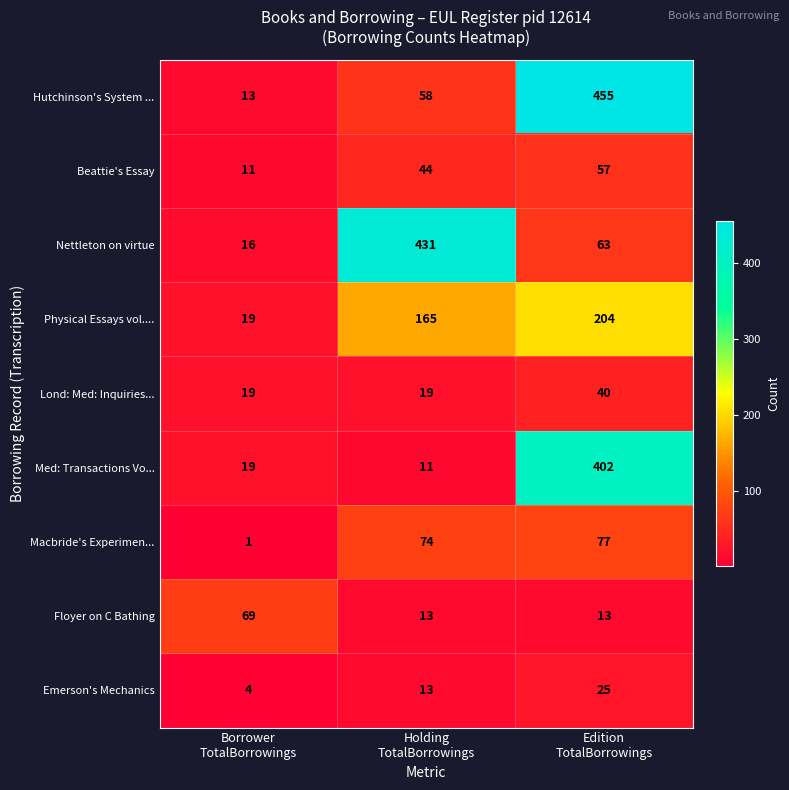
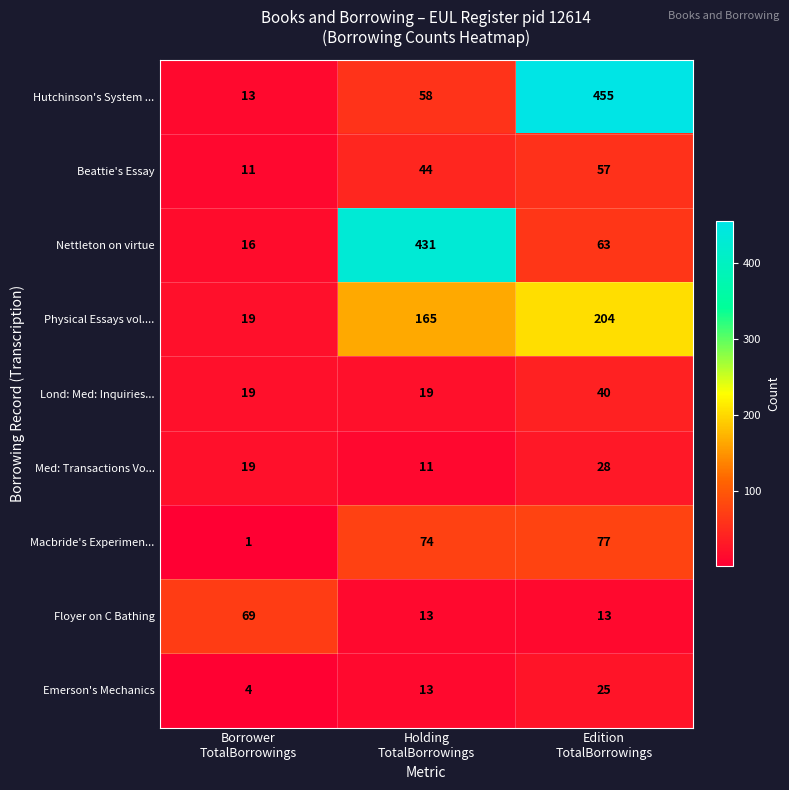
Med: Transactions Vo..., Edition TotalBorrowings: 402 -> 28
